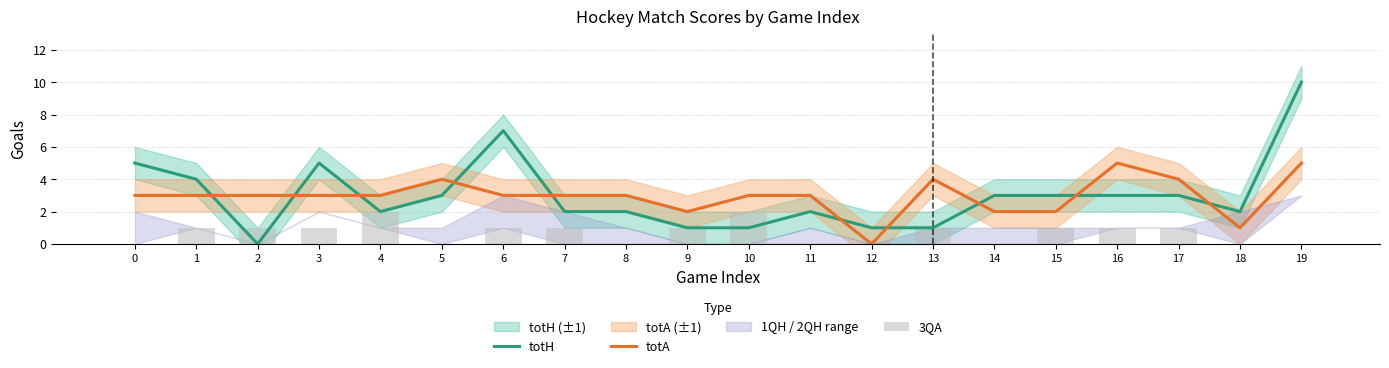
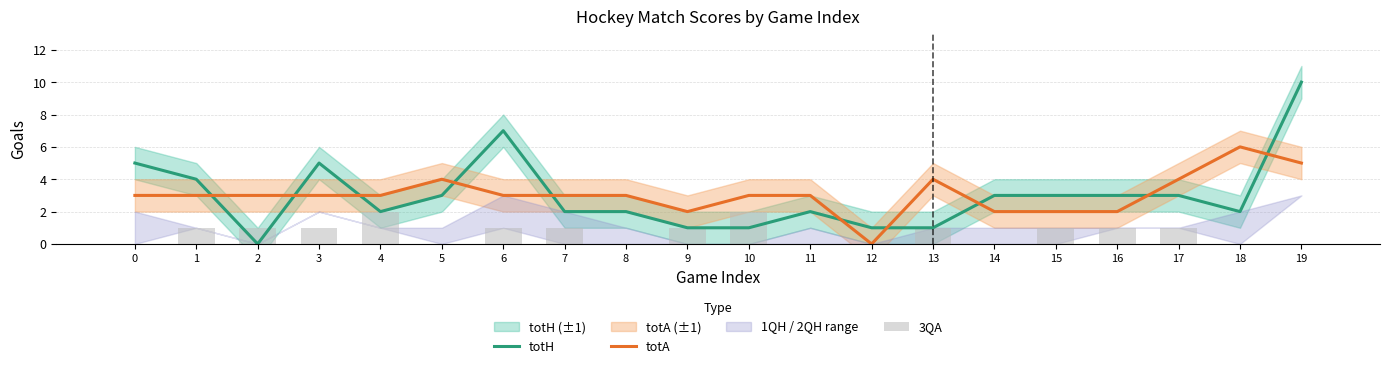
totA, 16: 5 -> 2
totA, 18: 1 -> 6
